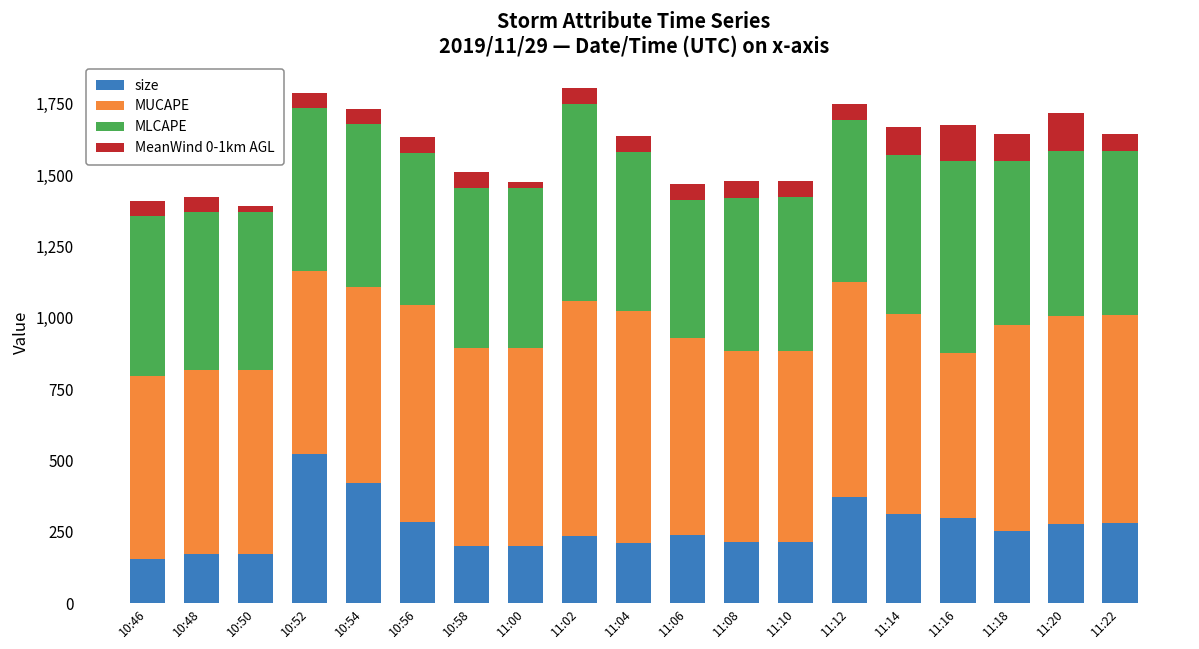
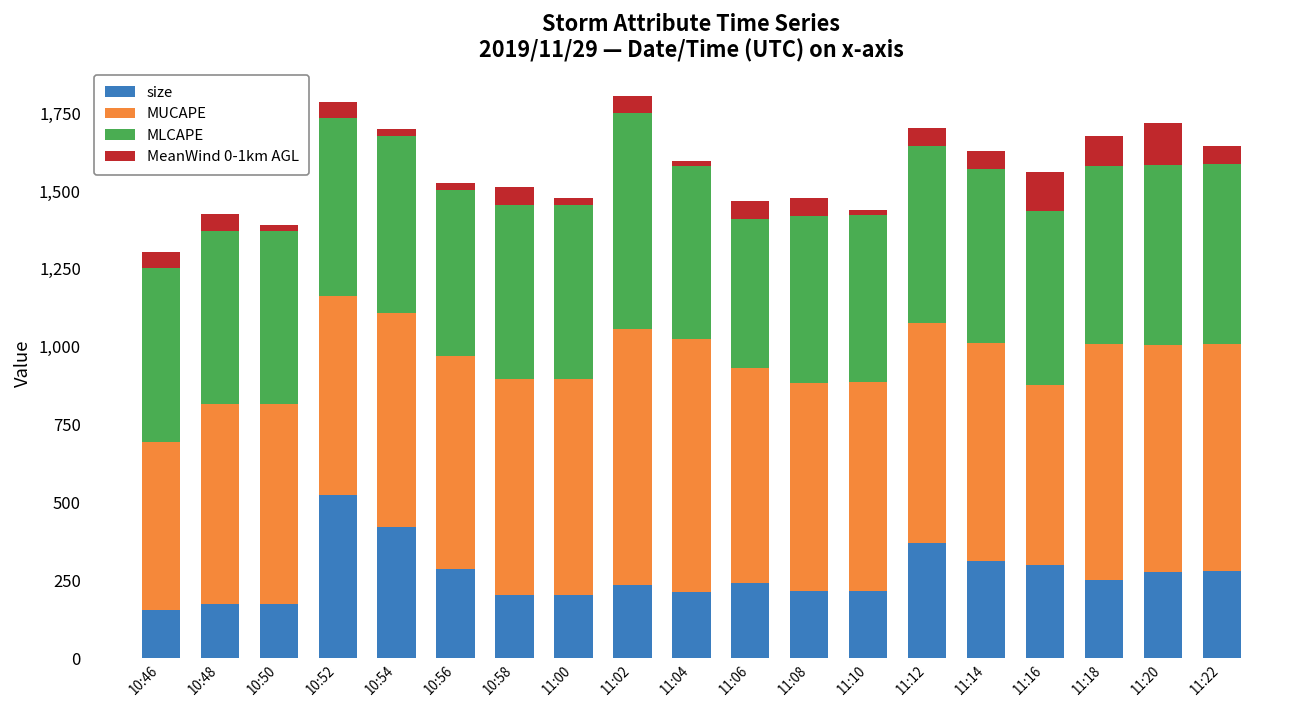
MUCAPE, 10:46: 640 -> 540
MeanWind 0-1km AGL, 10:54: 50 -> 20
MUCAPE, 10:56: 760 -> 680
MeanWind 0-1km AGL, 10:56: 50 -> 20
MeanWind 0-1km AGL, 11:04: 60 -> 20
MeanWind 0-1km AGL, 11:10: 60 -> 20
MUCAPE, 11:12: 750 -> 710
MeanWind 0-1km AGL, 11:14: 100 -> 60
MLCAPE, 11:16: 670 -> 560
MUCAPE, 11:18: 720 -> 760
